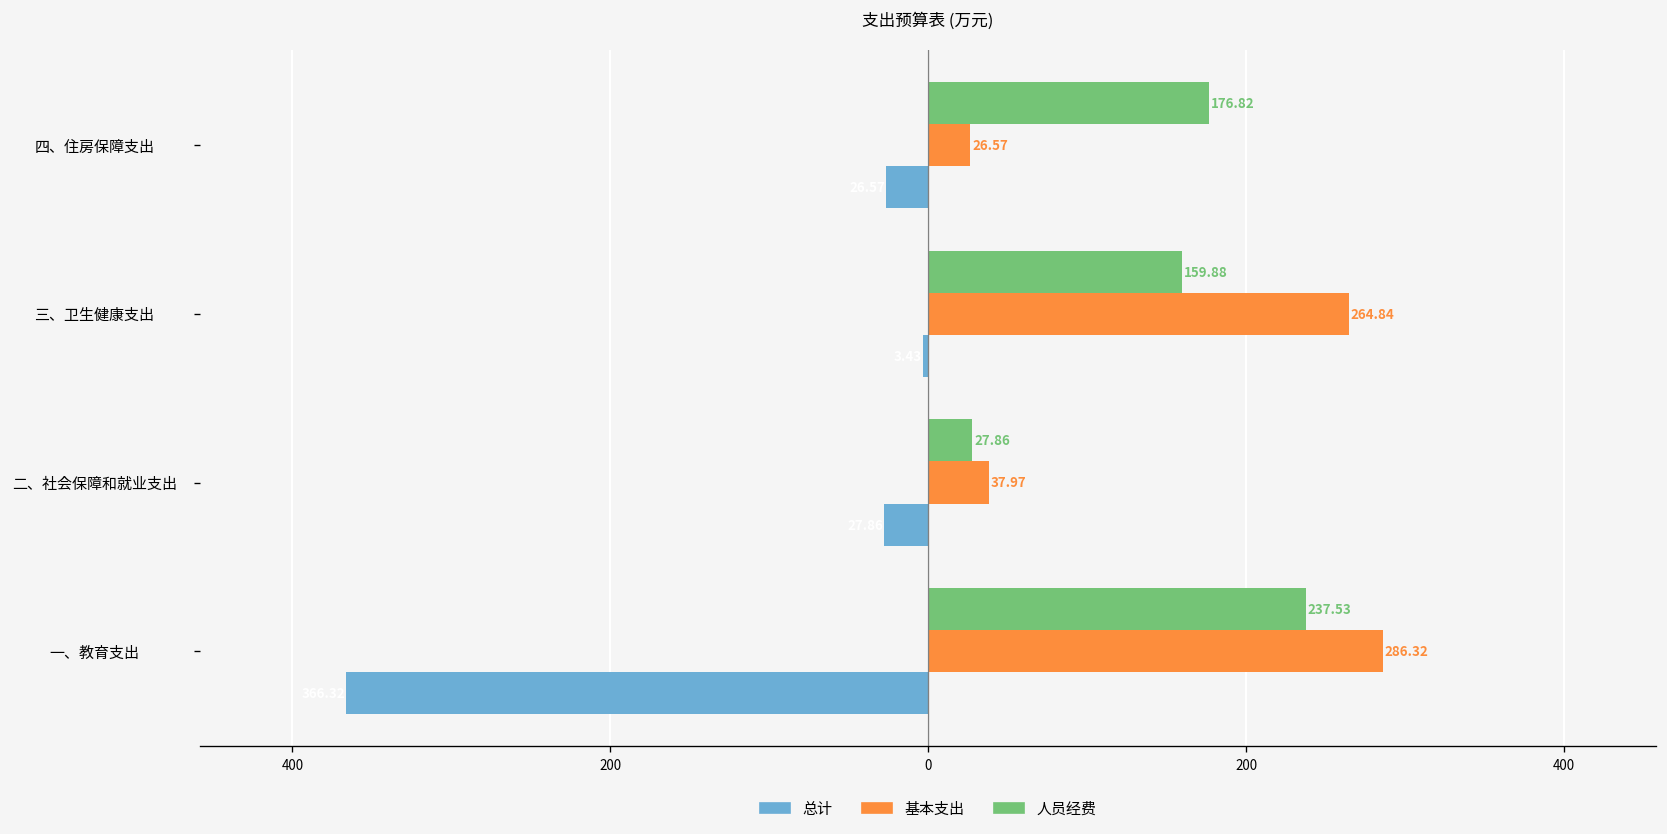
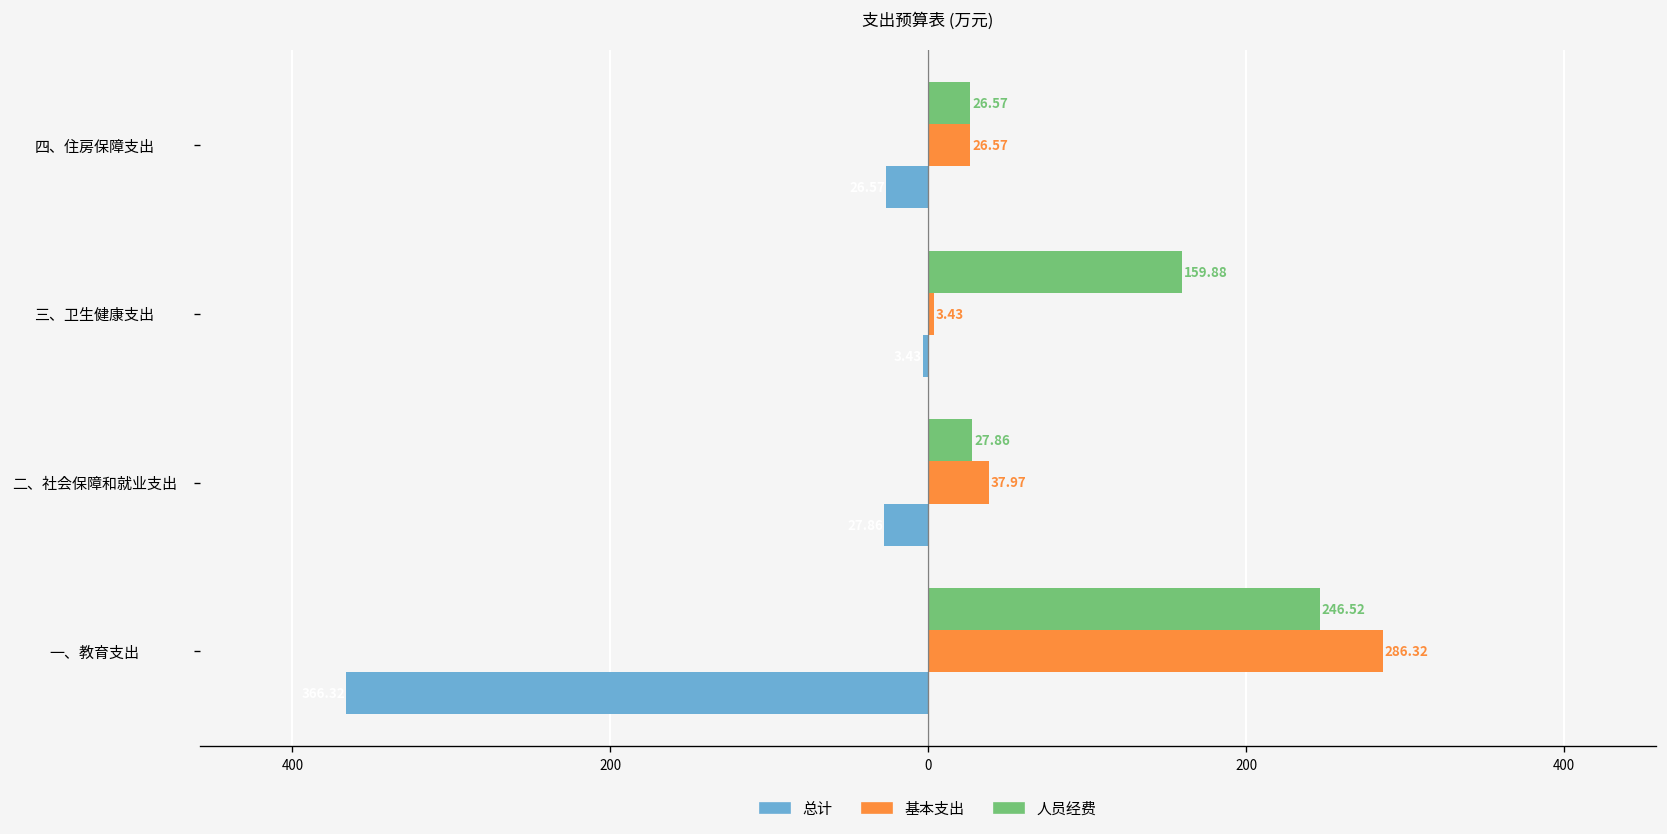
人员经费, 四、住房保障支出: 176.82 -> 26.57
基本支出, 三、卫生健康支出: 264.84 -> 3.43
人员经费, 一、教育支出: 237.53 -> 246.52
